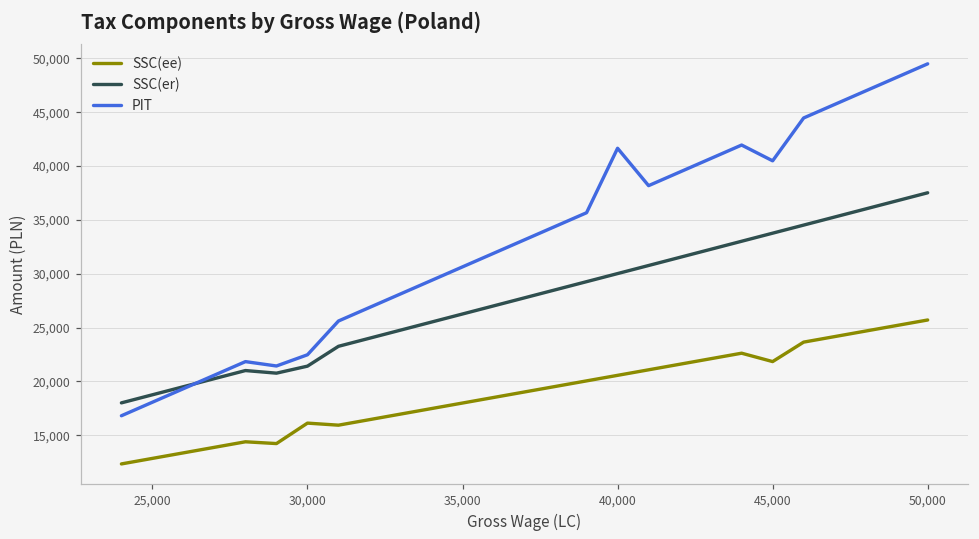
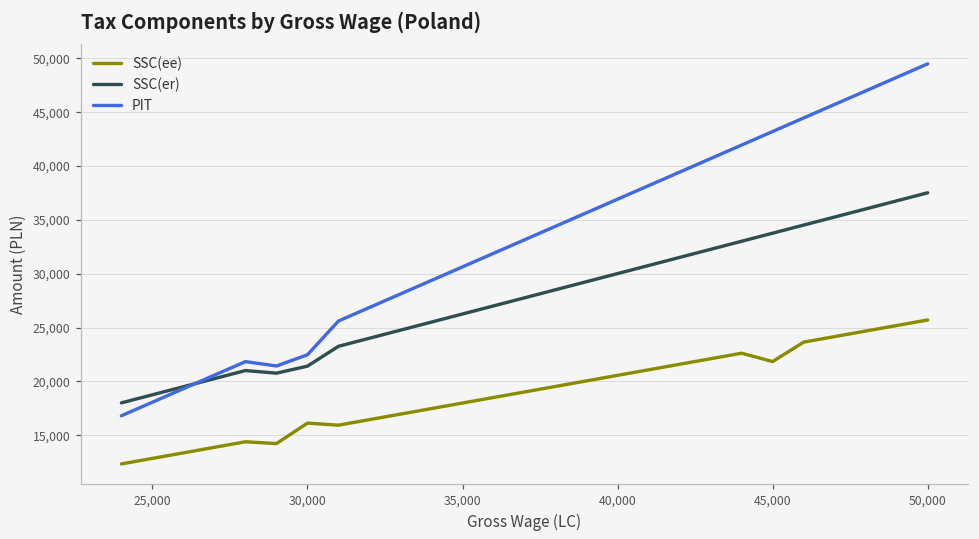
PIT, 40,000: 42,000 -> 37,000
PIT, 45,000: 40,000 -> 43,000
